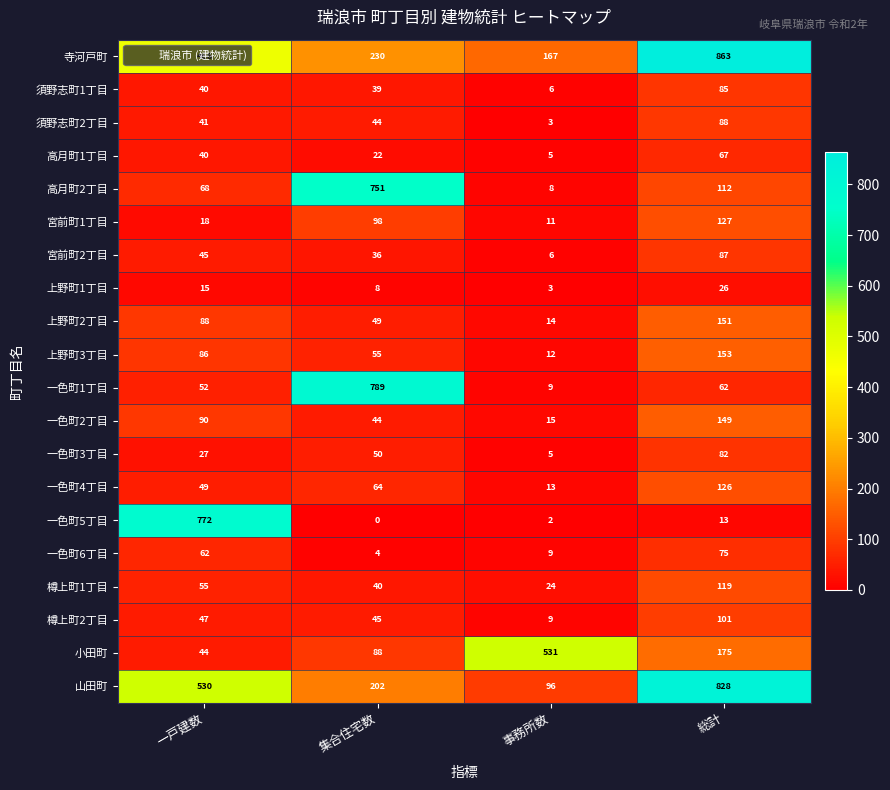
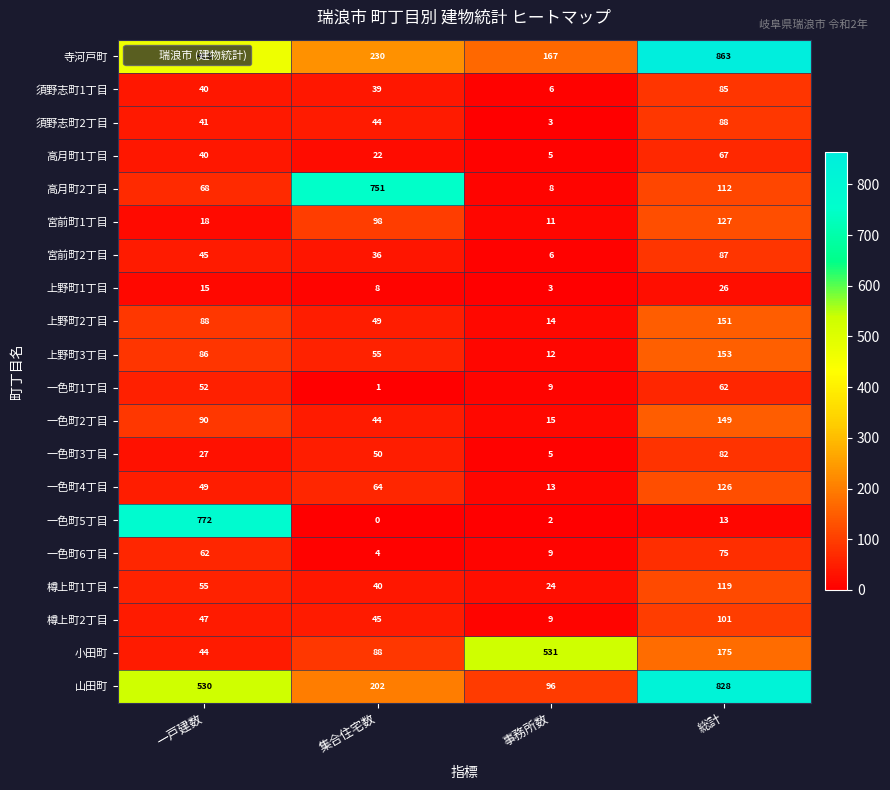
一色町1丁目, 集合住宅数: 789 -> 1
